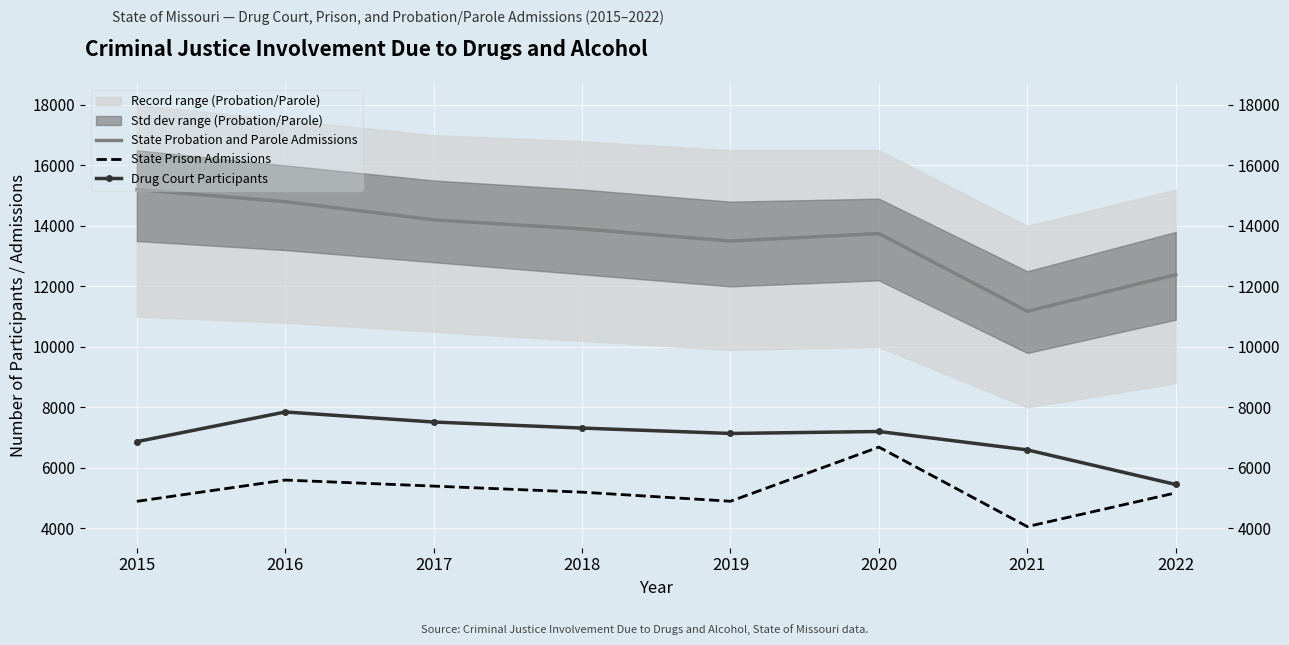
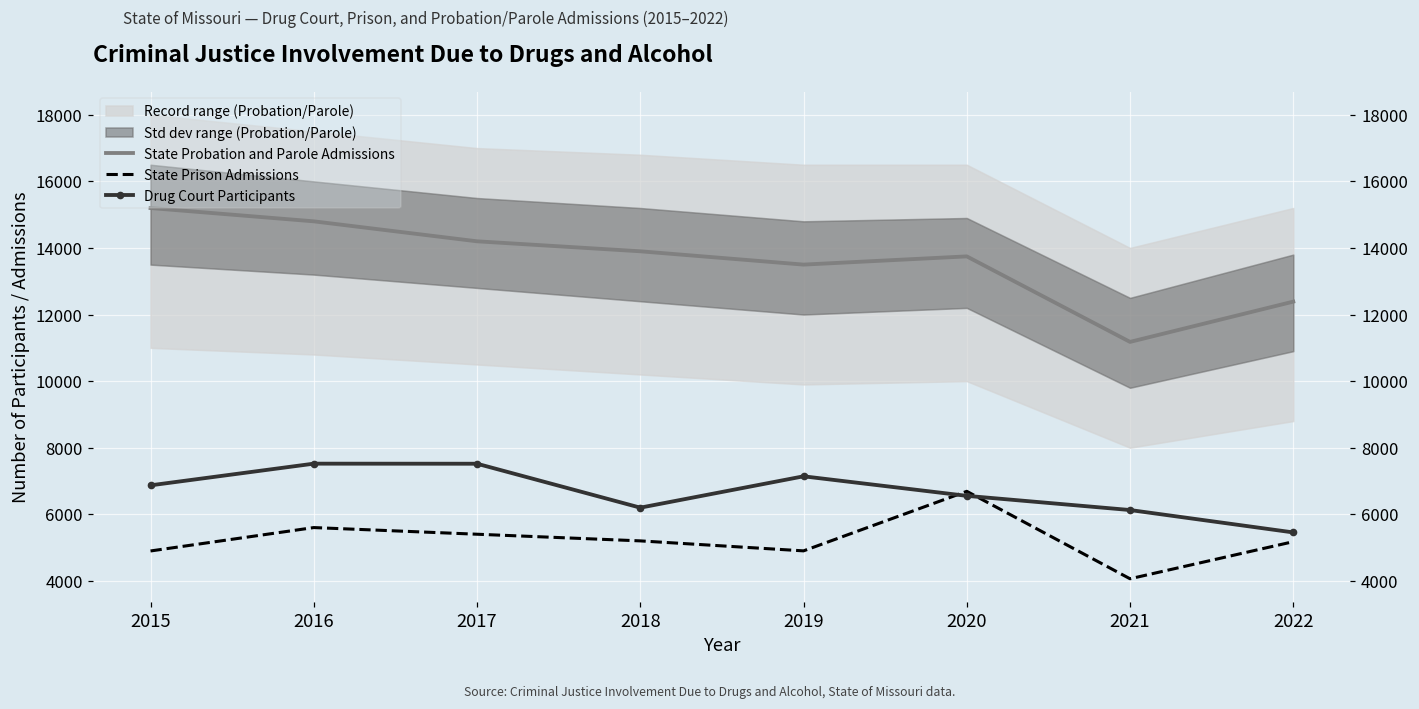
Drug Court Participants, 2016: 7900 -> 7500
Drug Court Participants, 2018: 7300 -> 6200
Drug Court Participants, 2020: 7200 -> 6600
Drug Court Participants, 2021: 6600 -> 6100
